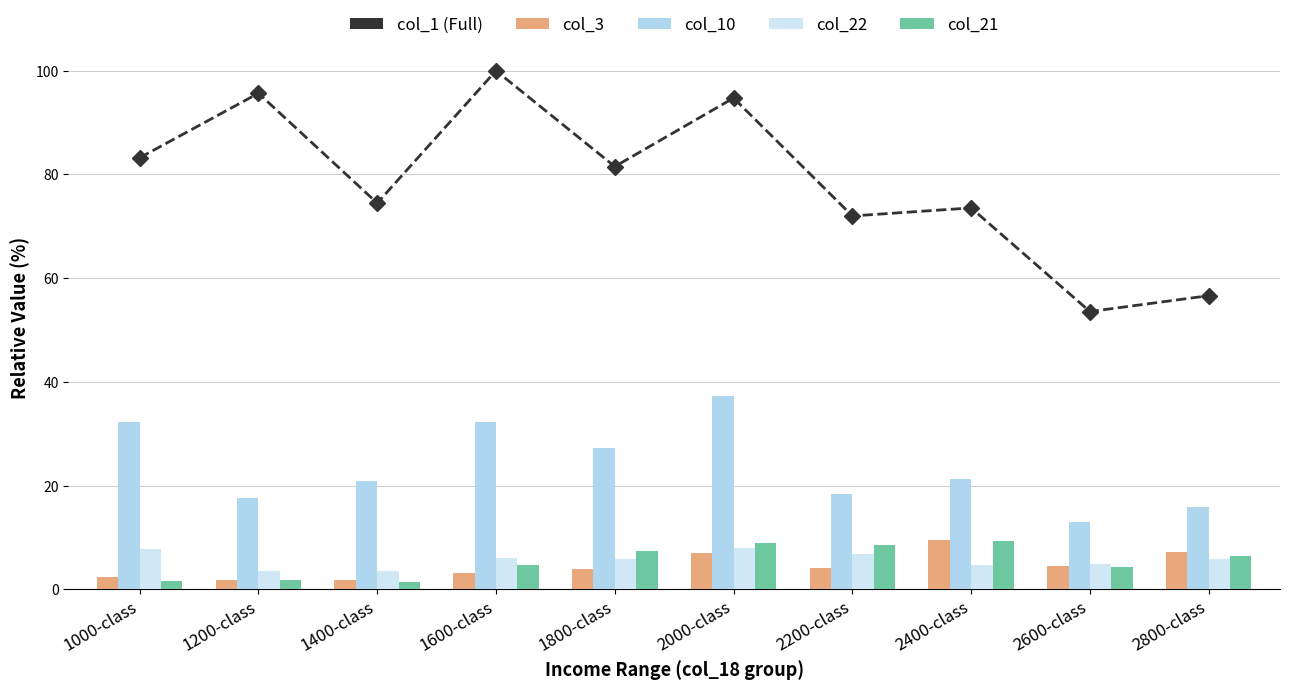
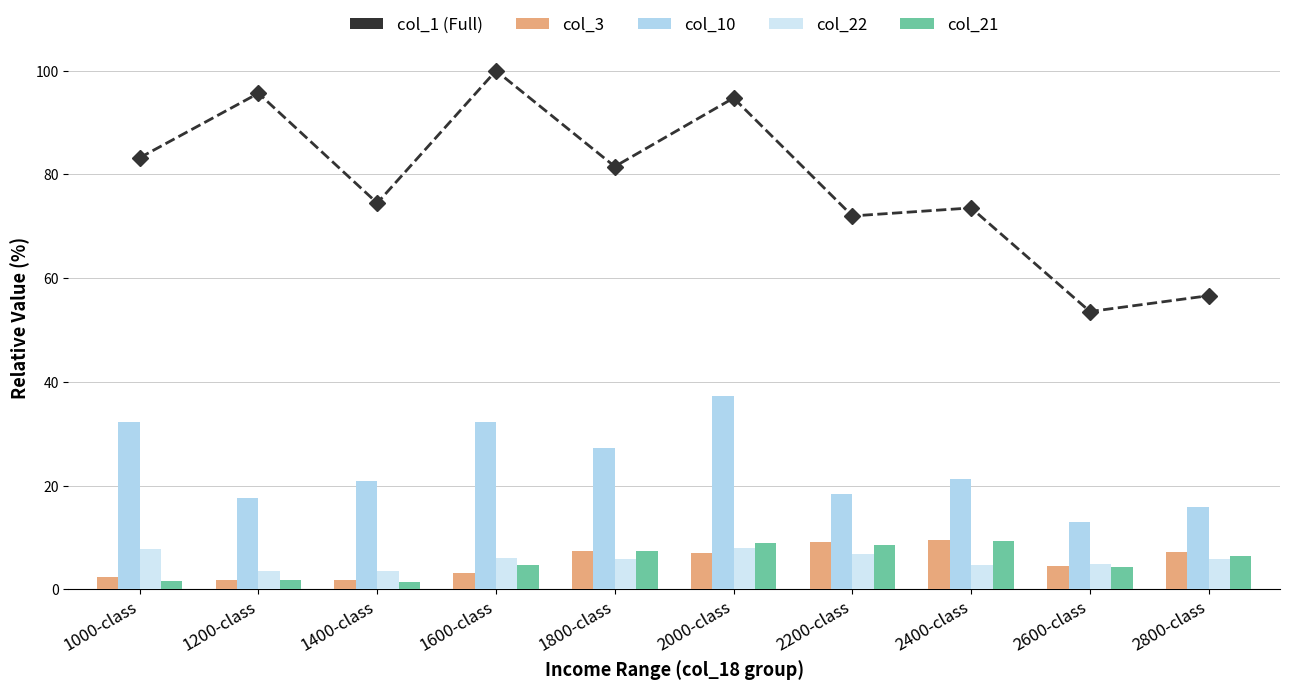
col_3, 1800-class: 4 -> 7
col_3, 2200-class: 4 -> 9
